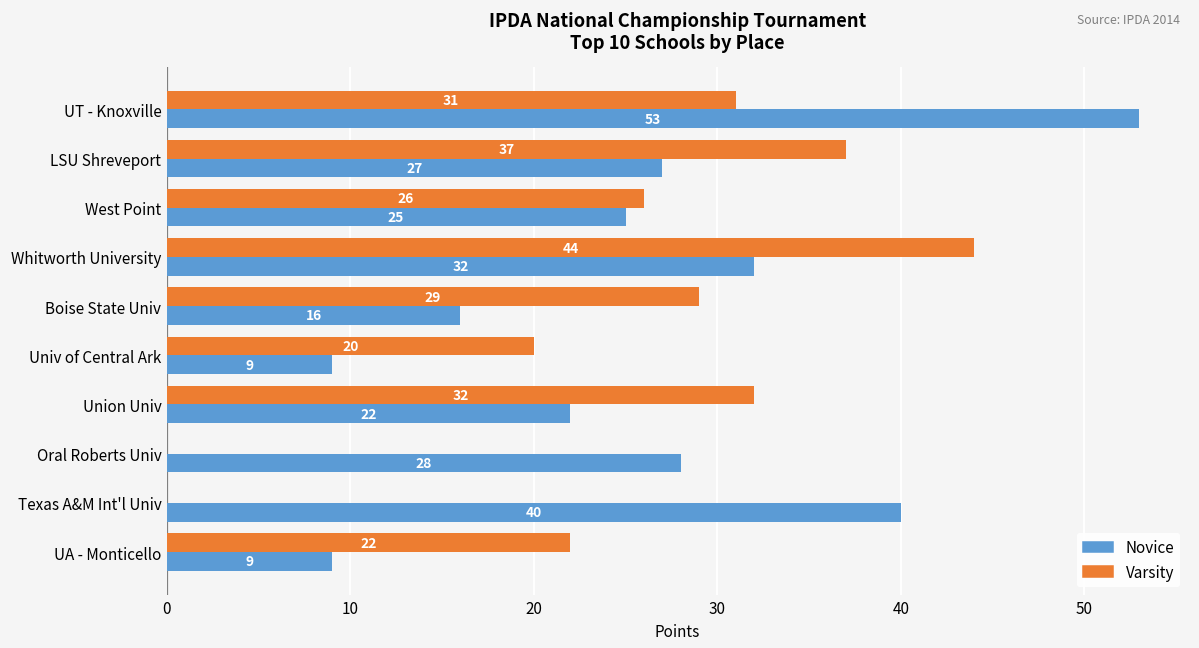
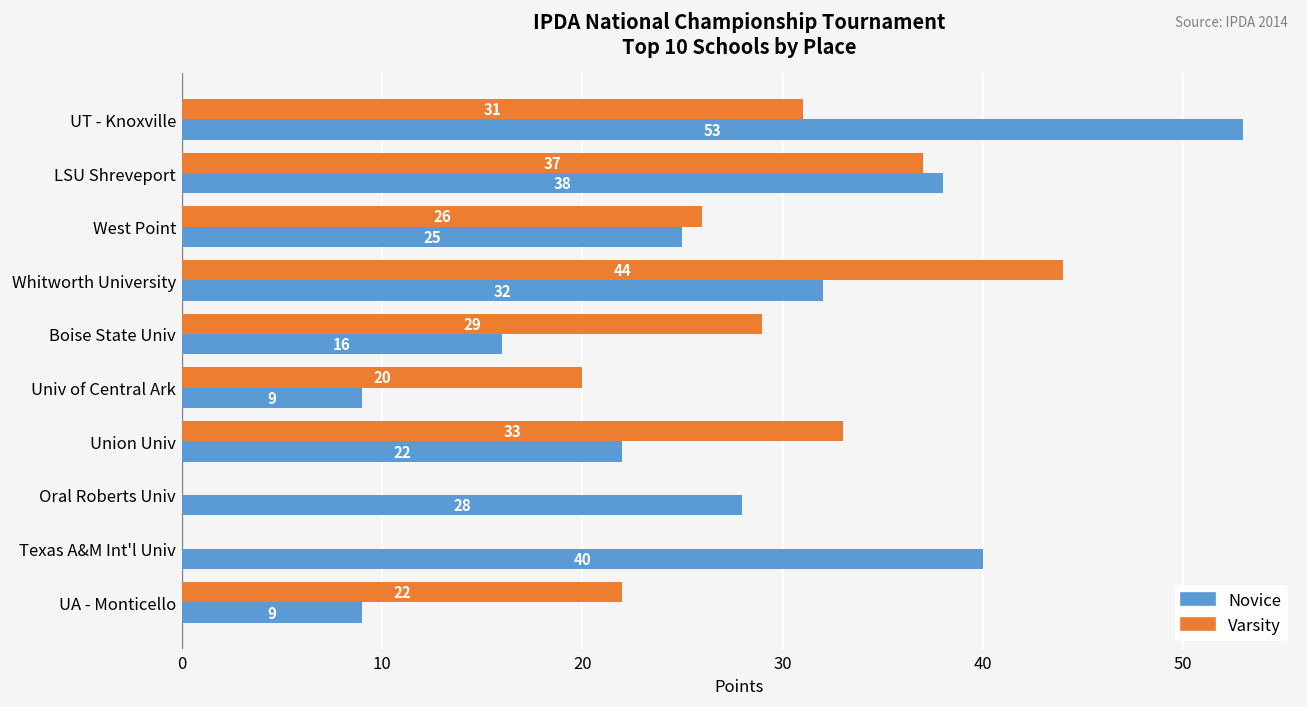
Novice, LSU Shreveport: 27 -> 38
Varsity, Union Univ: 32 -> 33
